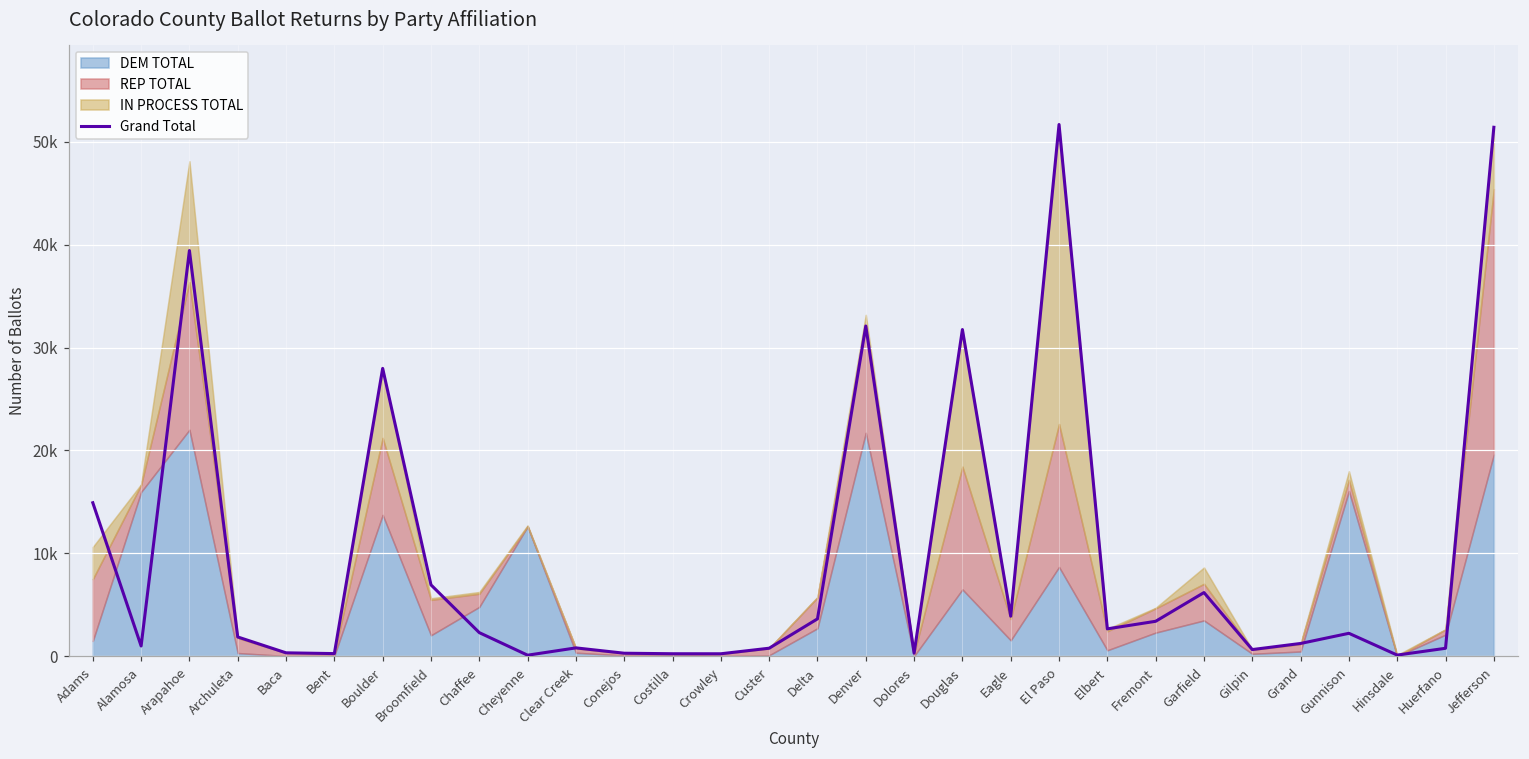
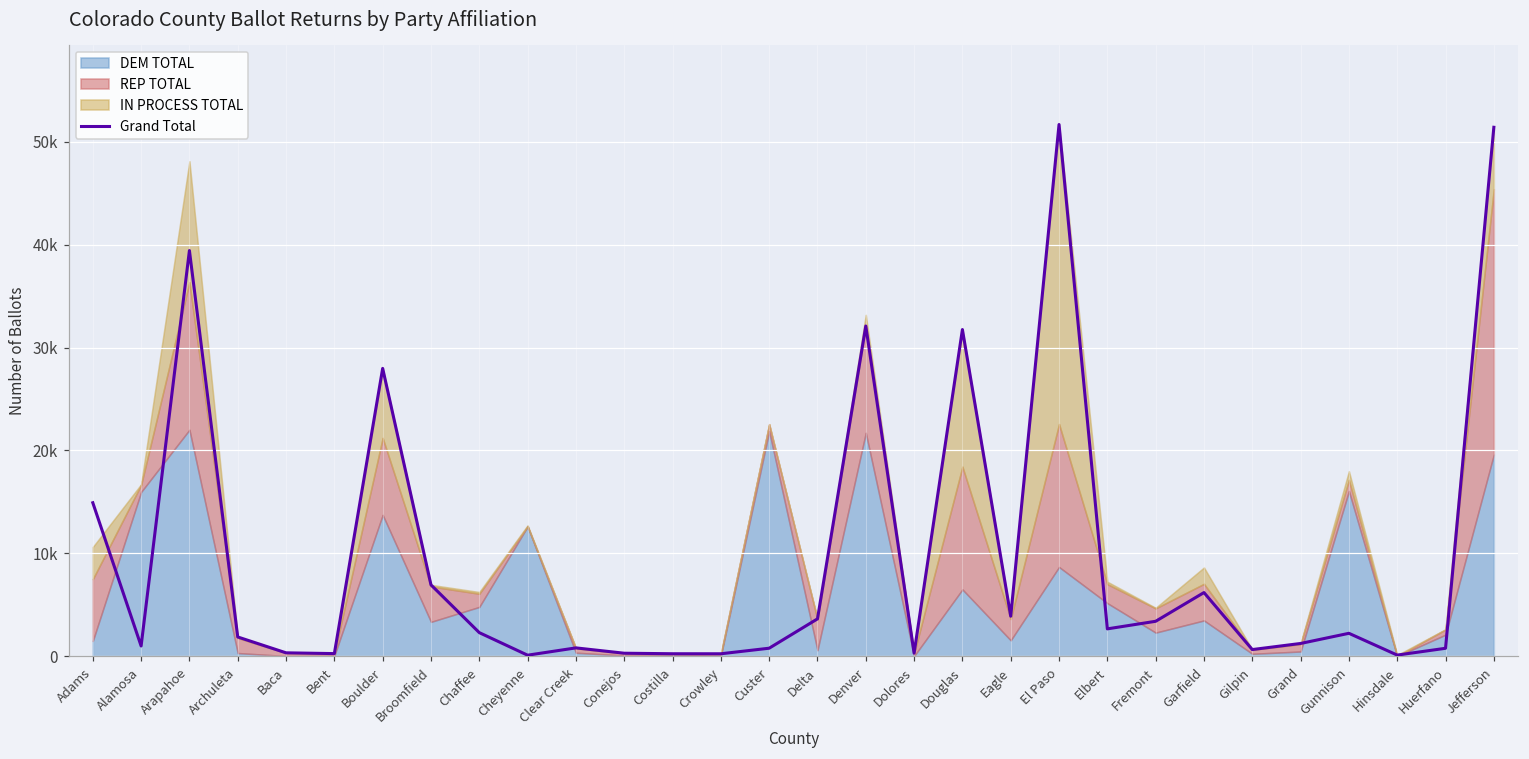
DEM TOTAL, Broomfield: 2000 -> 3000
DEM TOTAL, Custer: 0 -> 22000
DEM TOTAL, Delta: 3000 -> 1000
DEM TOTAL, Elbert: 1000 -> 5000
